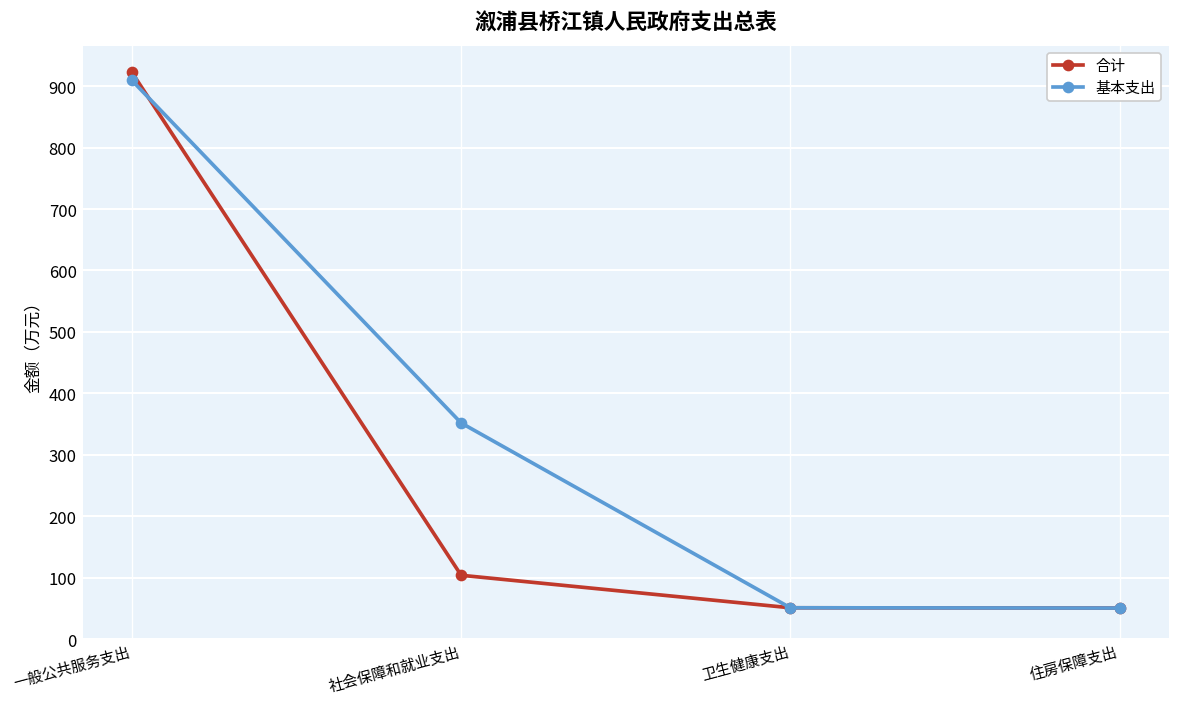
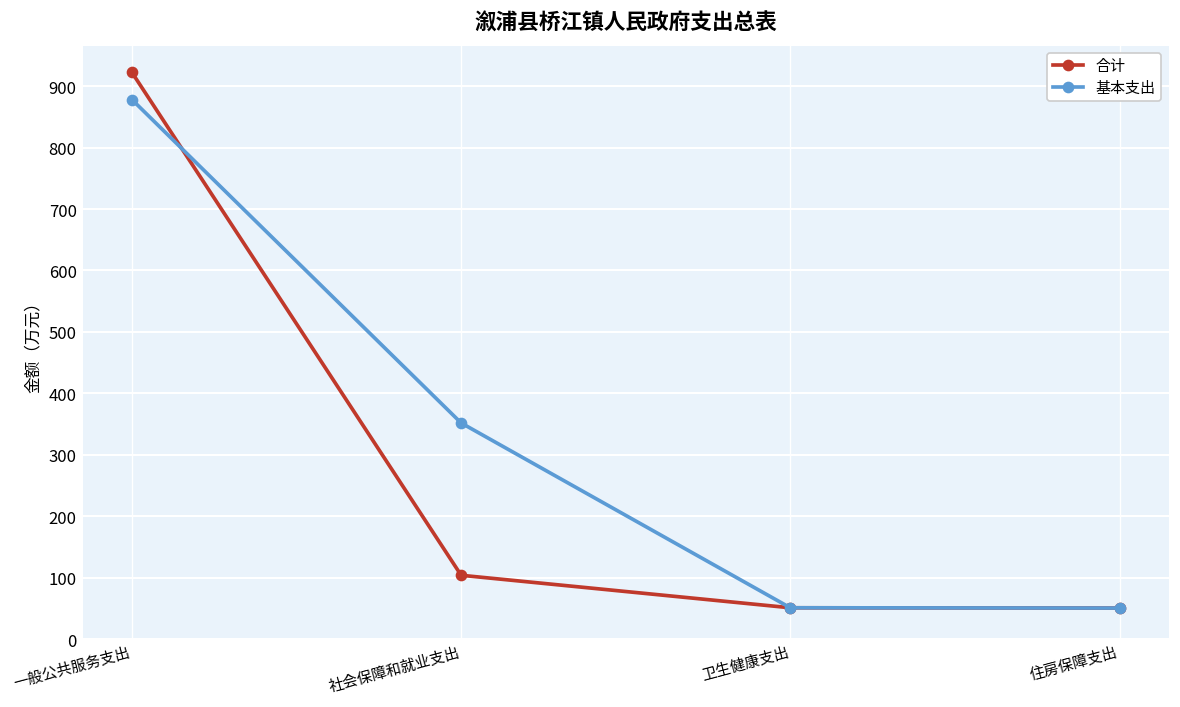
基本支出, 一般公共服务支出: 910 -> 880
